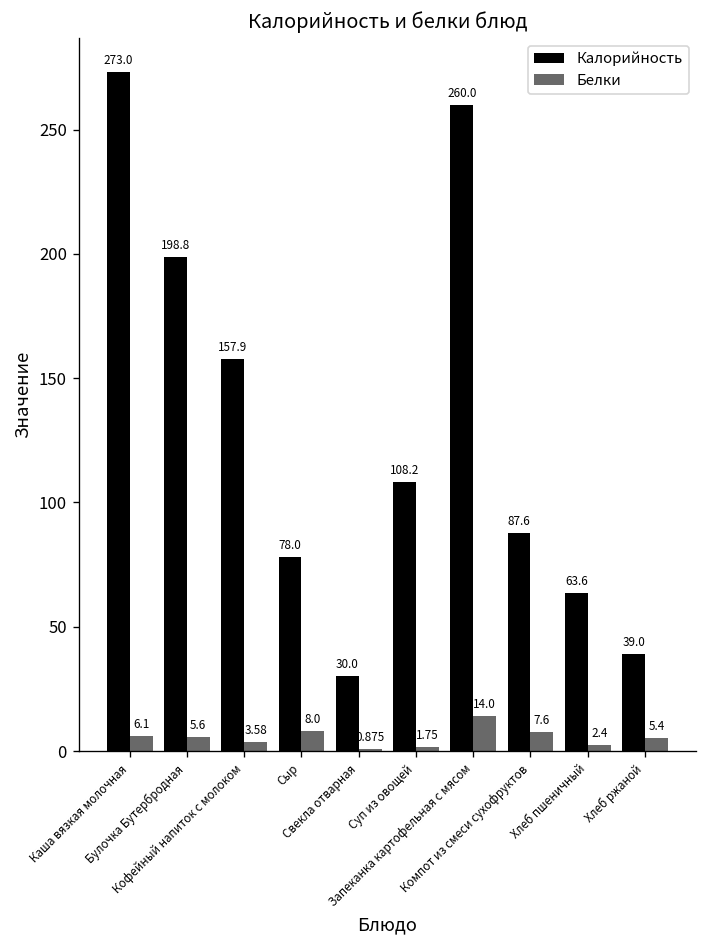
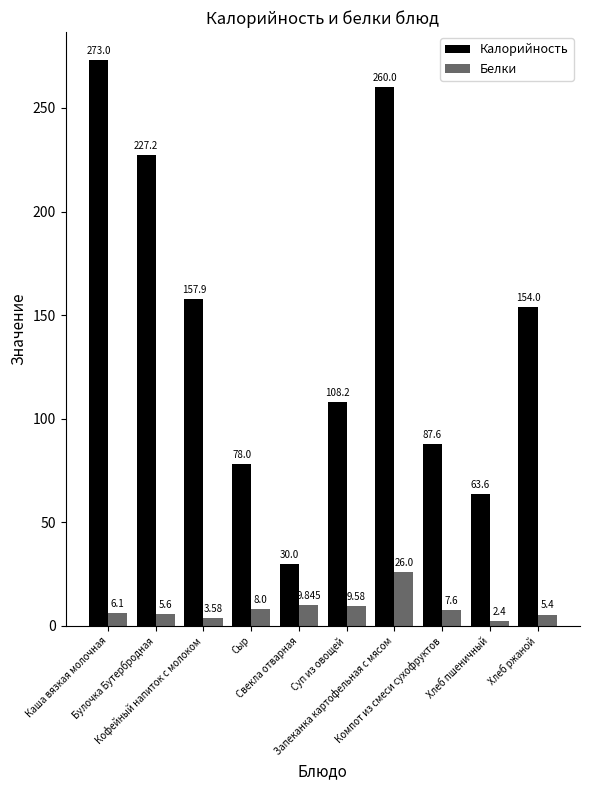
Калорийность, Булочка Бутербродная: 198.8 -> 227.2
Белки, Свекла отварная: 0.875 -> 9.845
Белки, Суп из овощей: 1.75 -> 9.58
Белки, Запеканка картофельная с мясом: 14.0 -> 26.0
Калорийность, Хлеб ржаной: 39.0 -> 154.0
